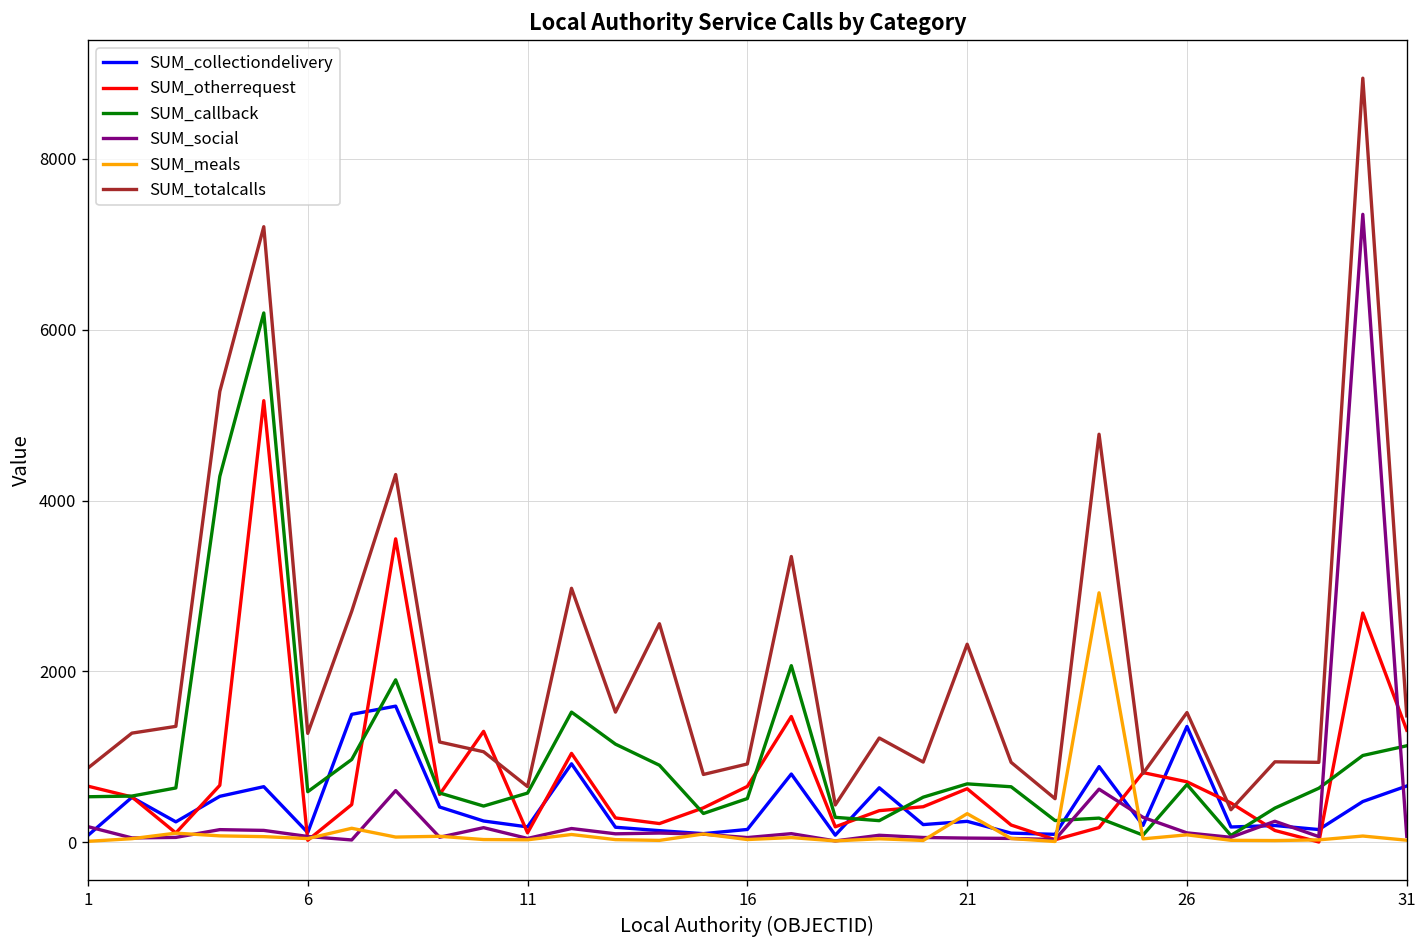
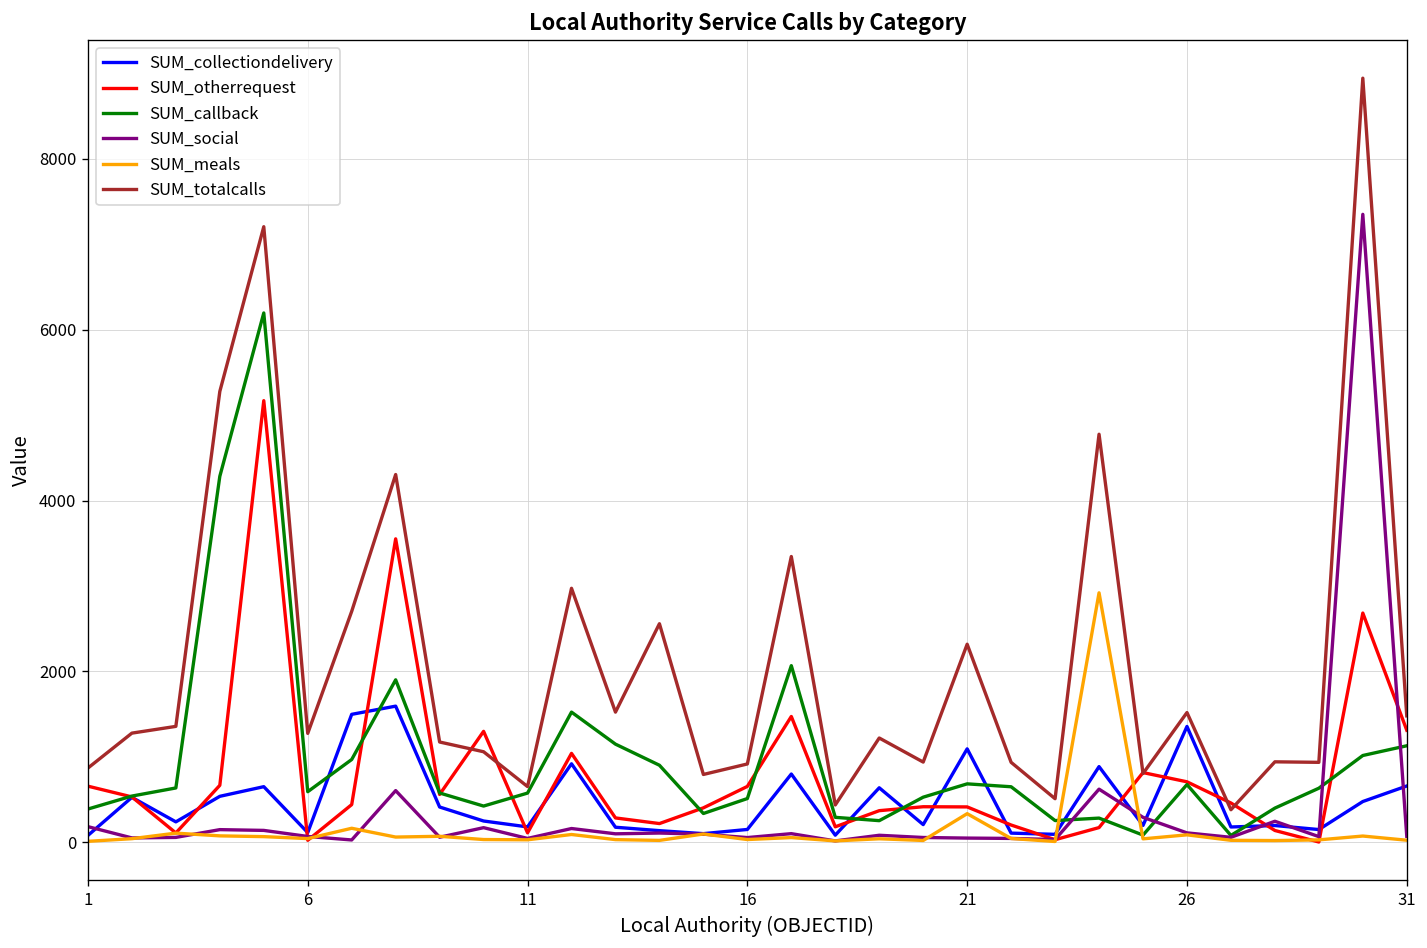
SUM_callback, 1: 500 -> 400
SUM_collectiondelivery, 21: 200 -> 1100
SUM_otherrequest, 21: 600 -> 400
